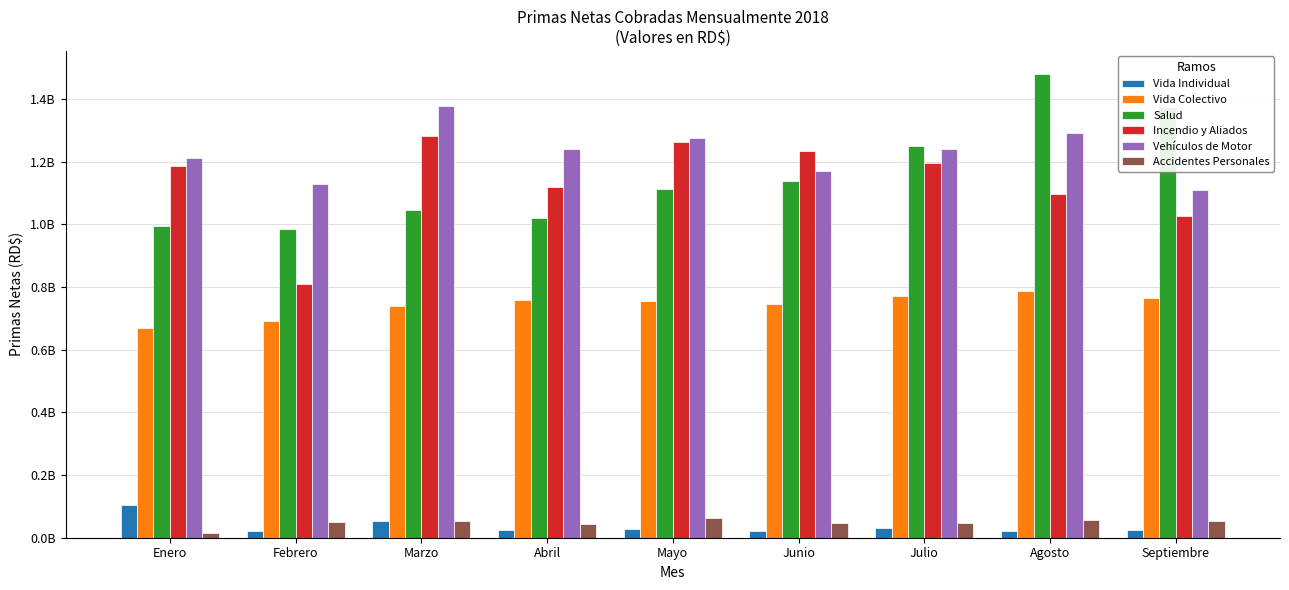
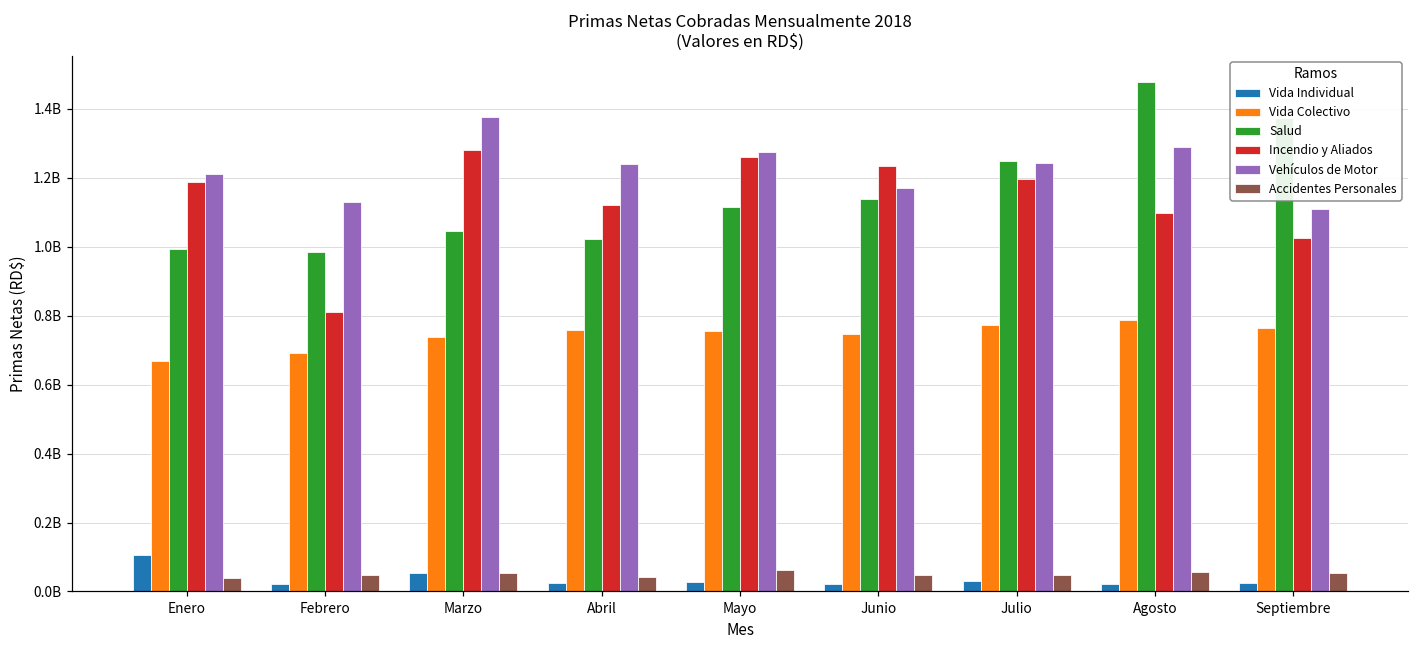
Accidentes Personales, Enero: 10000000 -> 40000000
